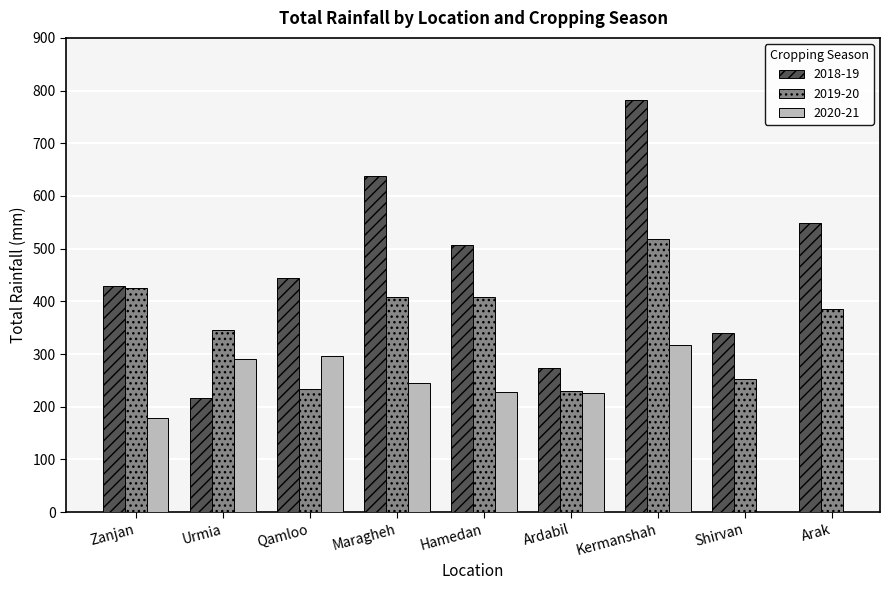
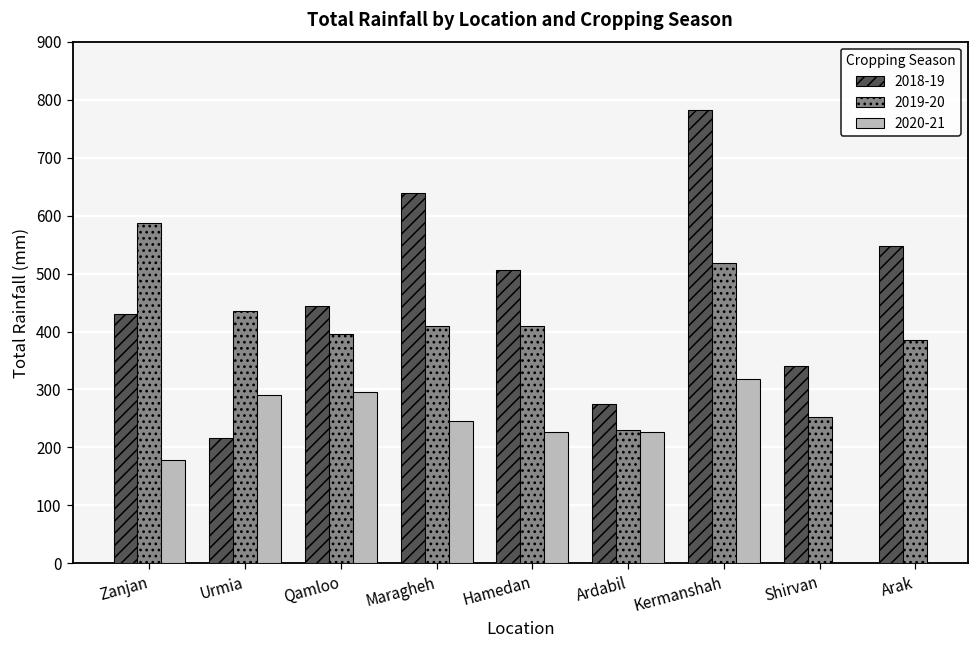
2019-20, Zanjan: 430 -> 590
2019-20, Urmia: 350 -> 440
2019-20, Qamloo: 230 -> 400
